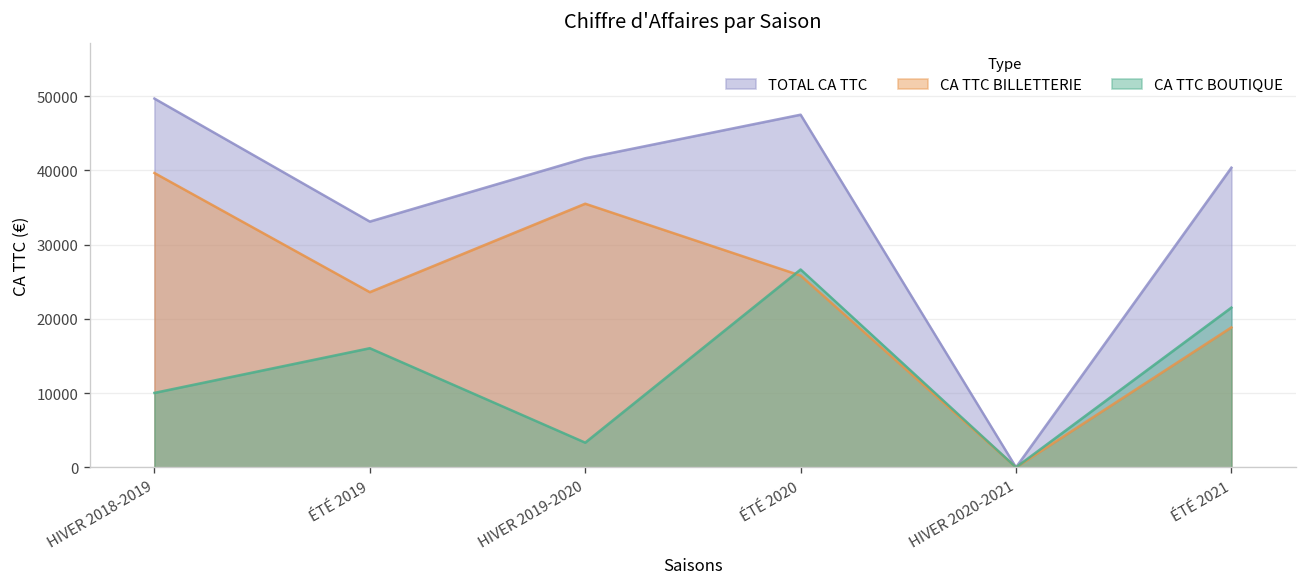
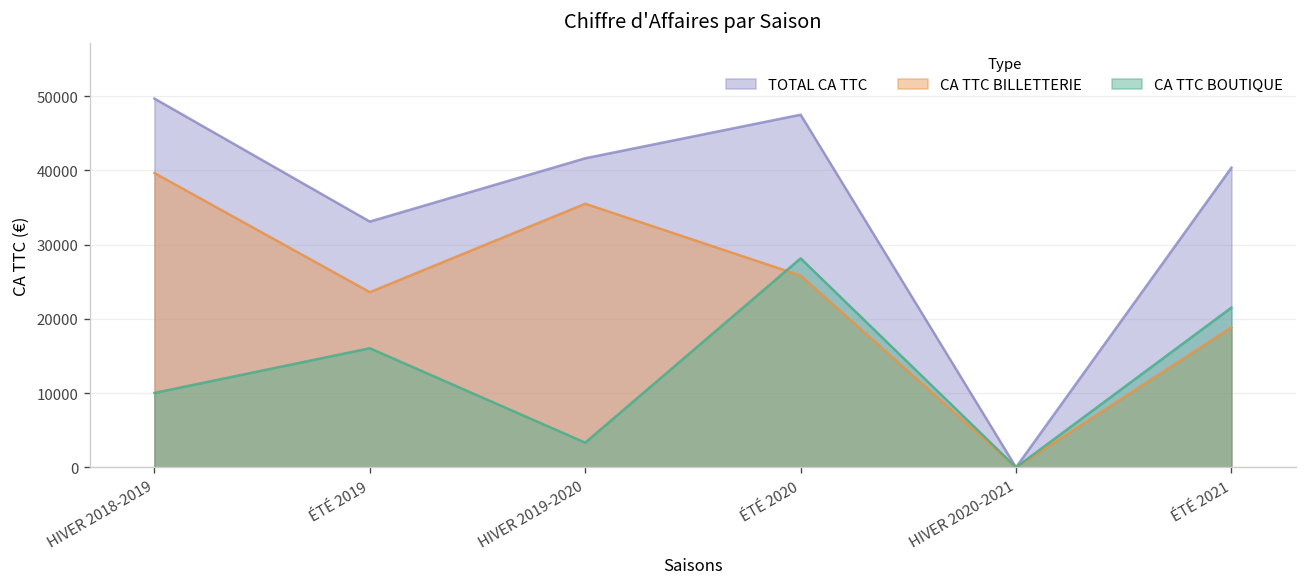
CA TTC BOUTIQUE, ÉTÉ 2020: 27000 -> 28000
